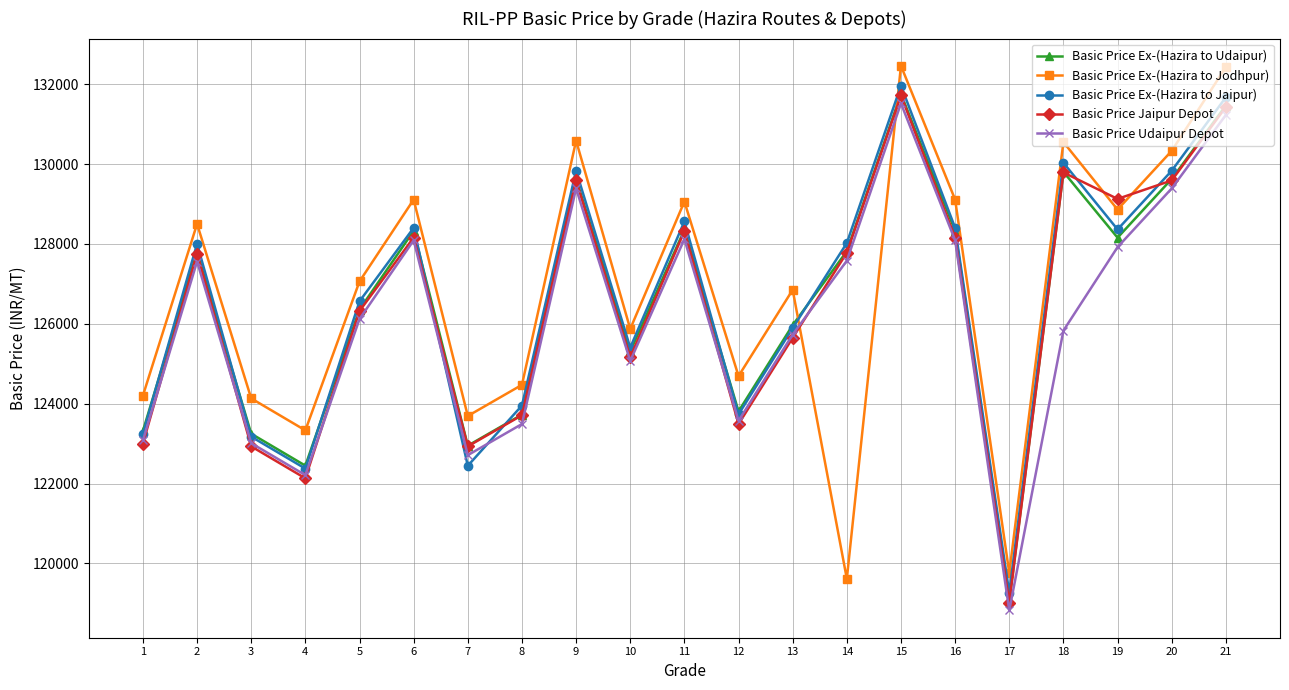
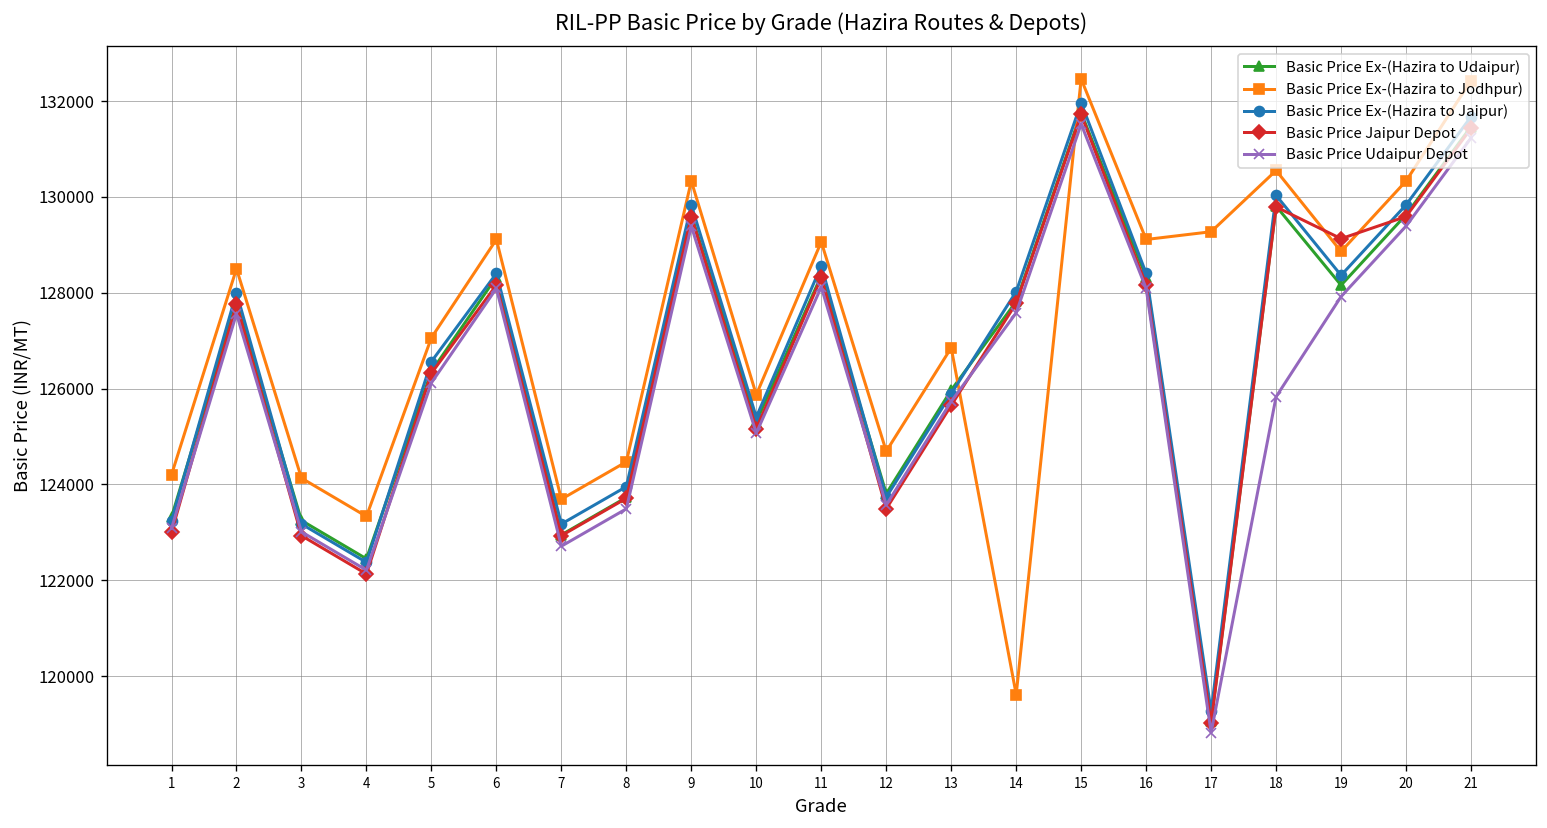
Basic Price Ex-(Hazira to Jaipur), 7: 122400 -> 123200
Basic Price Ex-(Hazira to Jodhpur), 9: 130600 -> 130300
Basic Price Ex-(Hazira to Jodhpur), 17: 119800 -> 129300
